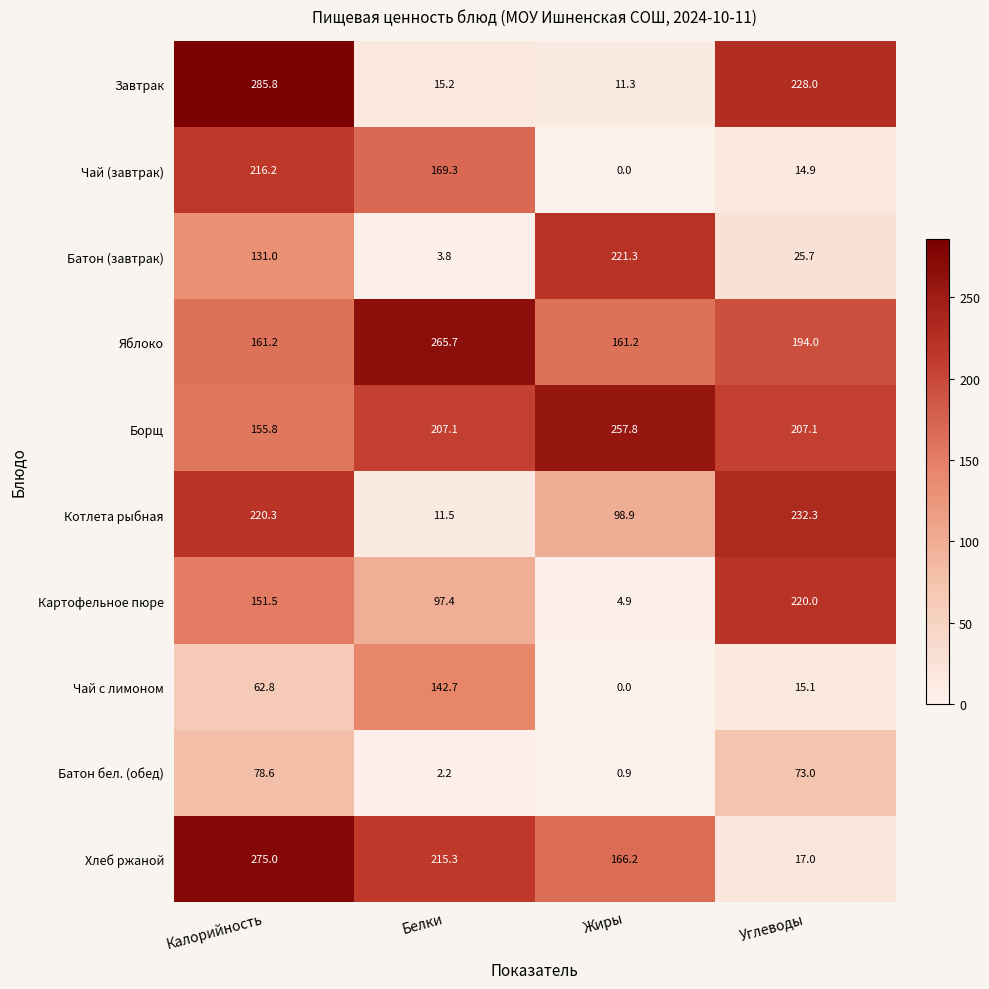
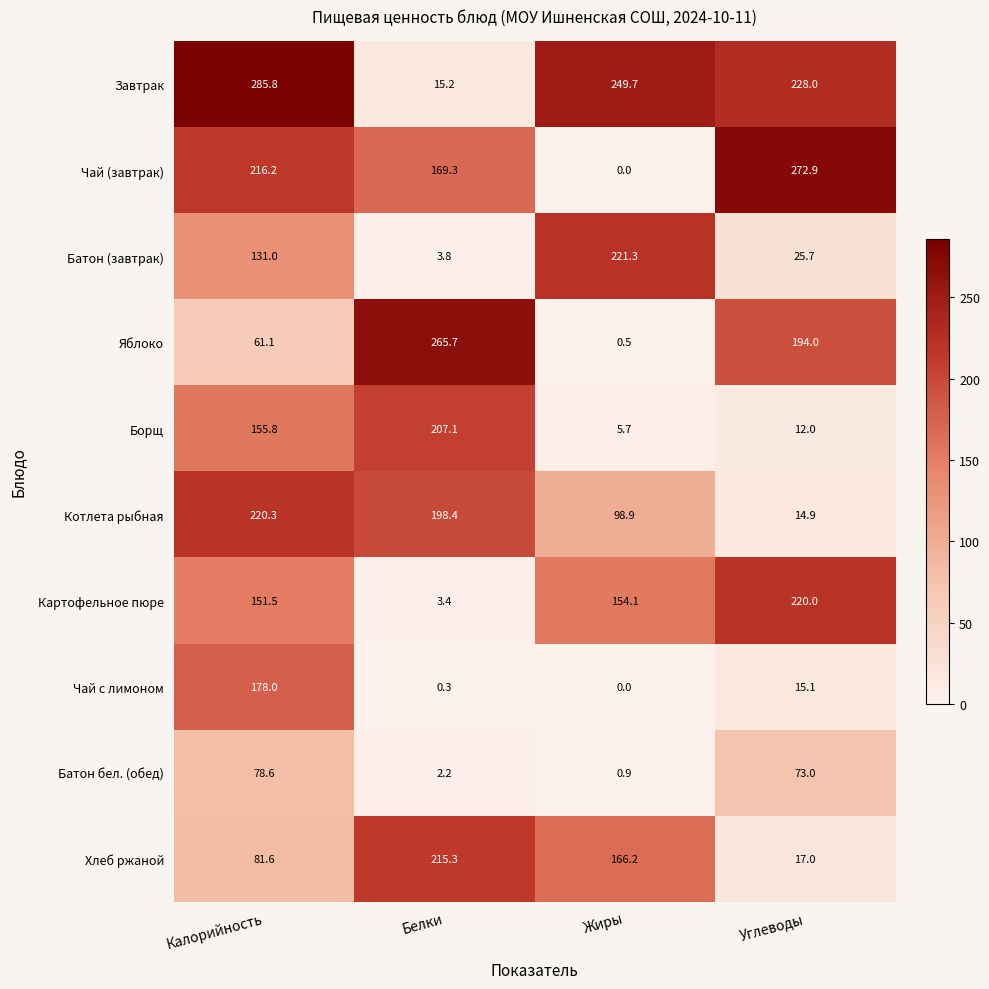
Завтрак, Жиры: 11.3 -> 249.7
Чай (завтрак), Углеводы: 14.9 -> 272.9
Яблоко, Калорийность: 161.2 -> 61.1
Яблоко, Жиры: 161.2 -> 0.5
Борщ, Жиры: 257.8 -> 5.7
Борщ, Углеводы: 207.1 -> 12.0
Котлета рыбная, Белки: 11.5 -> 198.4
Котлета рыбная, Углеводы: 232.3 -> 14.9
Картофельное пюре, Белки: 97.4 -> 3.4
Картофельное пюре, Жиры: 4.9 -> 154.1
Чай с лимоном, Калорийность: 62.8 -> 178.0
Чай с лимоном, Белки: 142.7 -> 0.3
Хлеб ржаной, Калорийность: 275.0 -> 81.6
